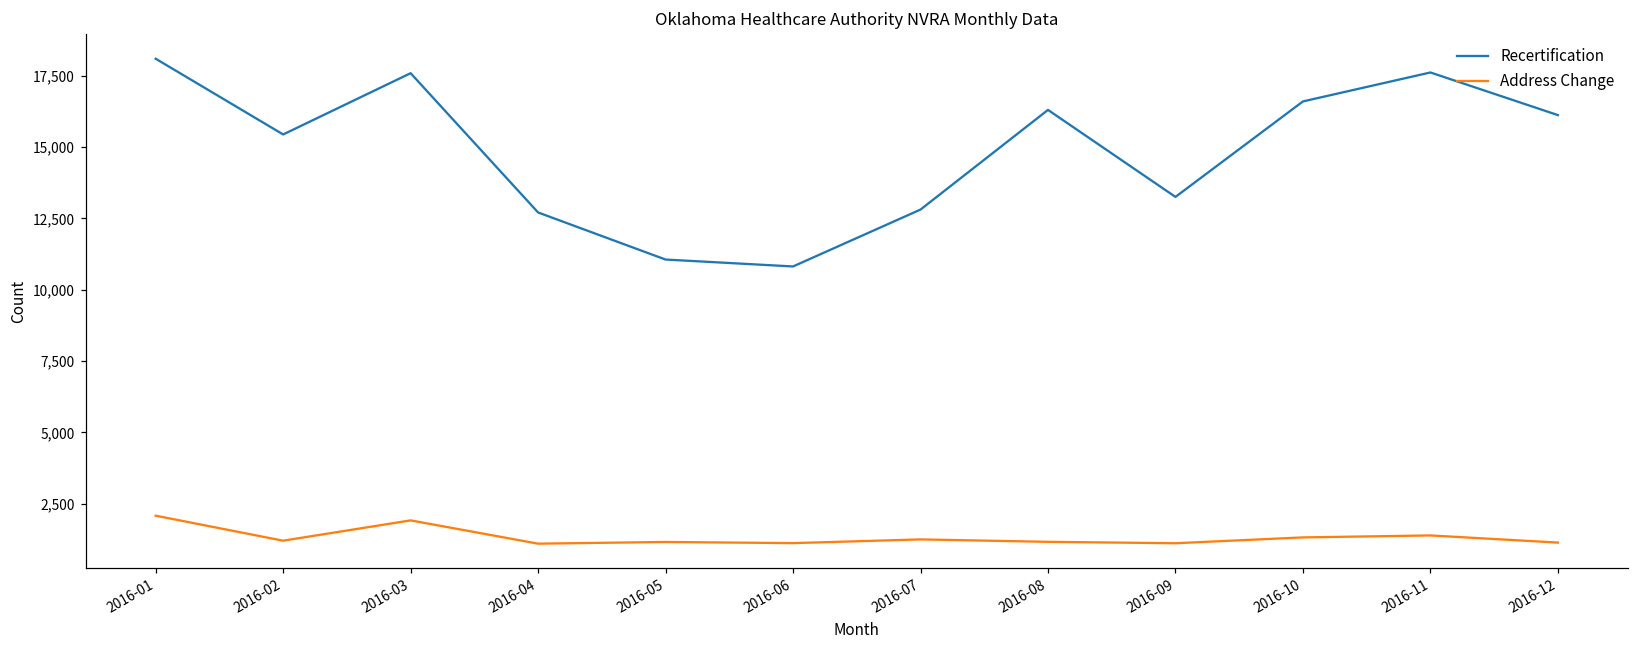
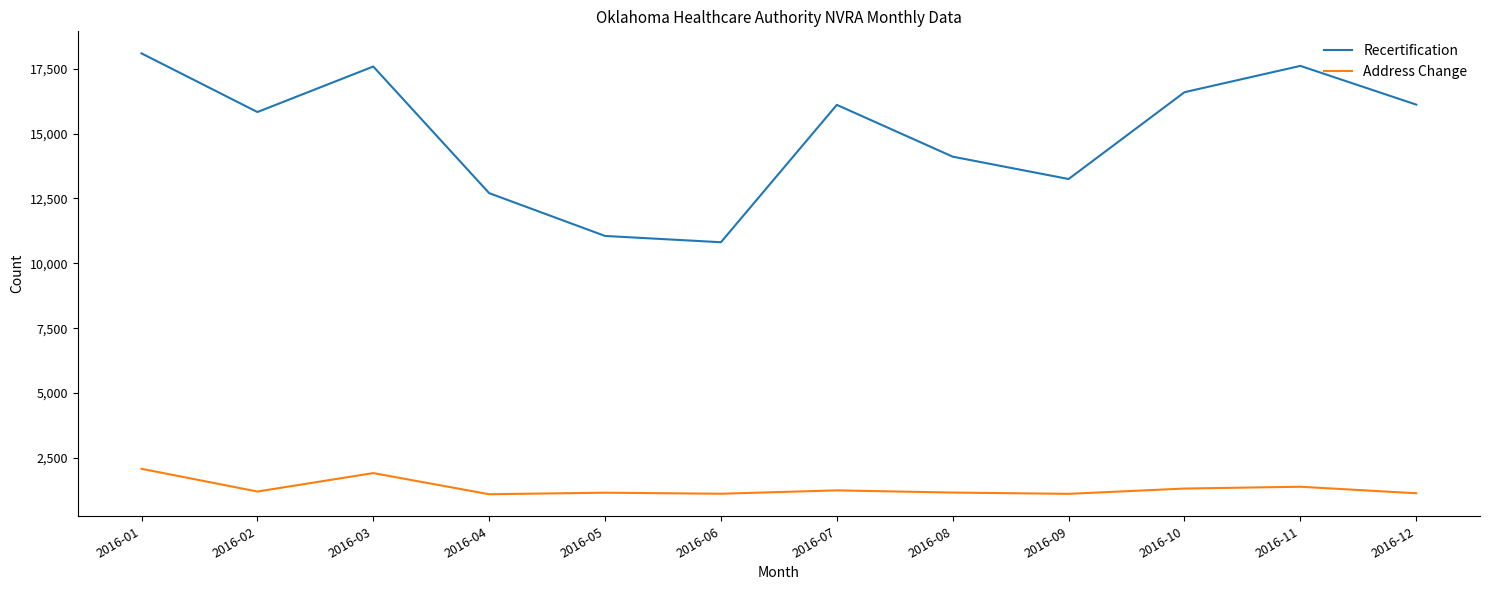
Recertification, 2016-02: 15,400 -> 15,800
Recertification, 2016-07: 12,800 -> 16,100
Recertification, 2016-08: 16,300 -> 14,100
